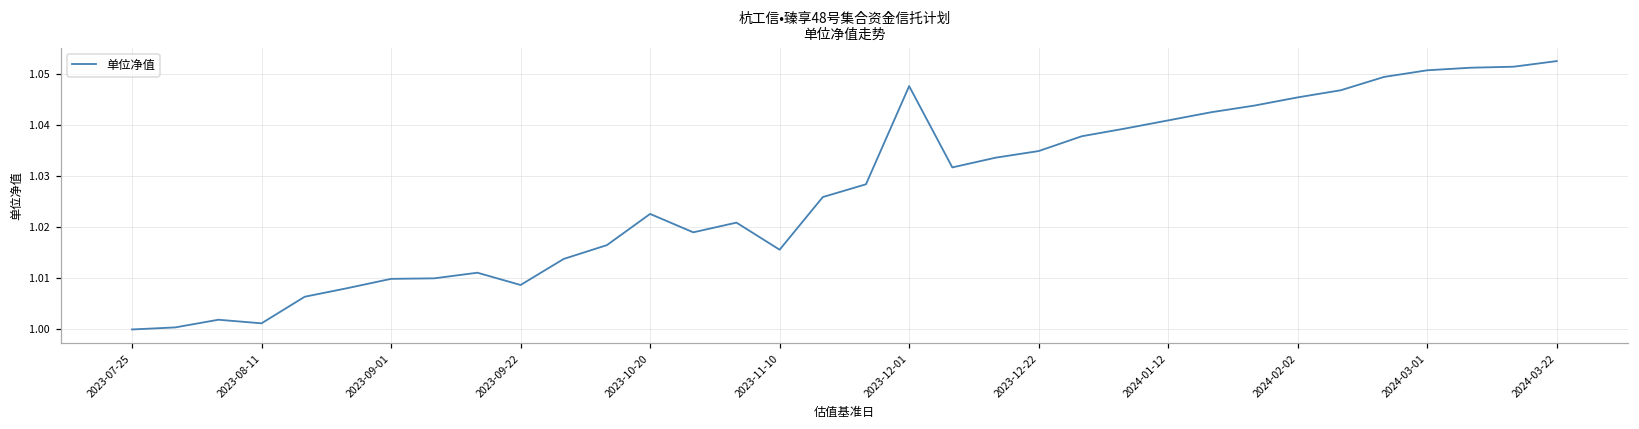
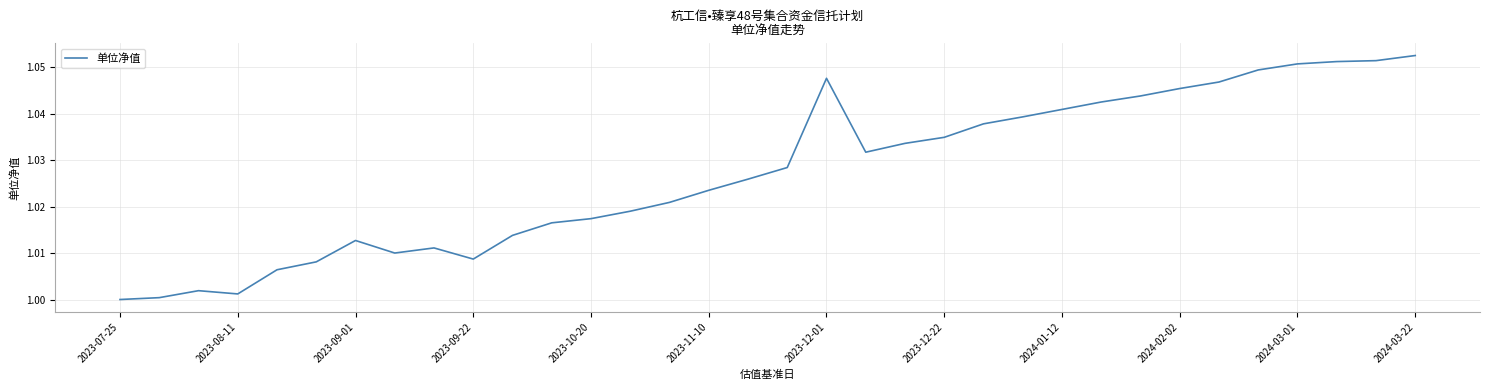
2023-09-01: 1.010 -> 1.013
2023-10-20: 1.023 -> 1.017
2023-11-10: 1.016 -> 1.024
